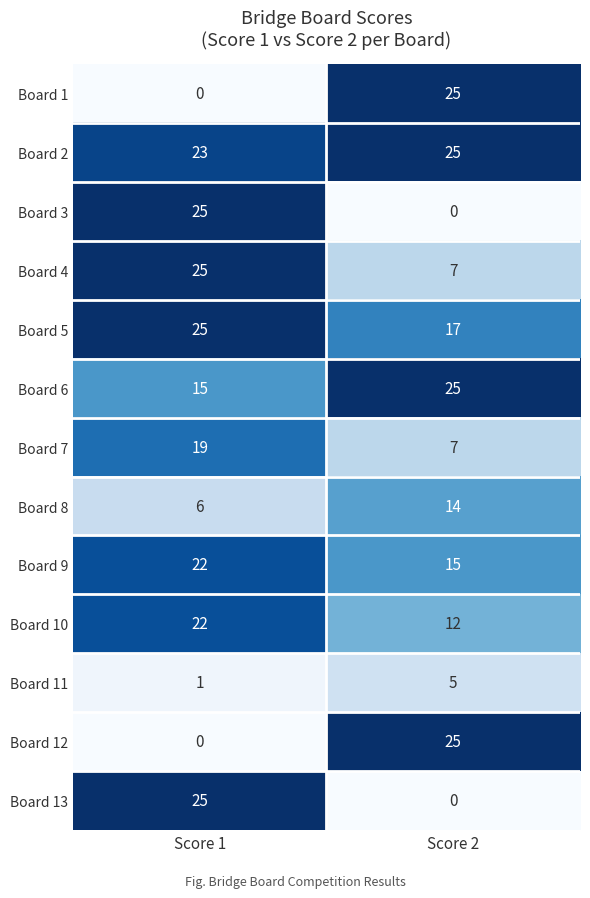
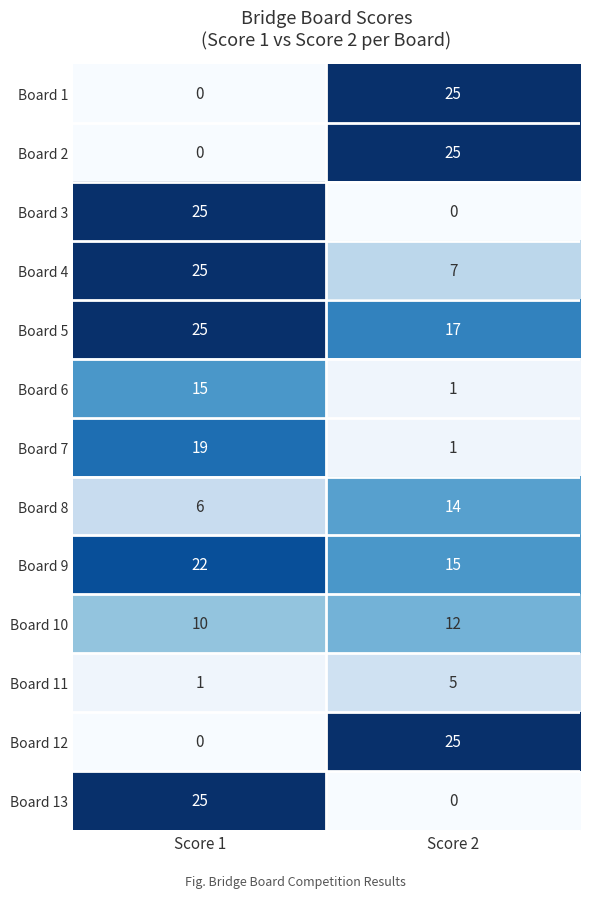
Board 2, Score 1: 23 -> 0
Board 6, Score 2: 25 -> 1
Board 7, Score 2: 7 -> 1
Board 10, Score 1: 22 -> 10
